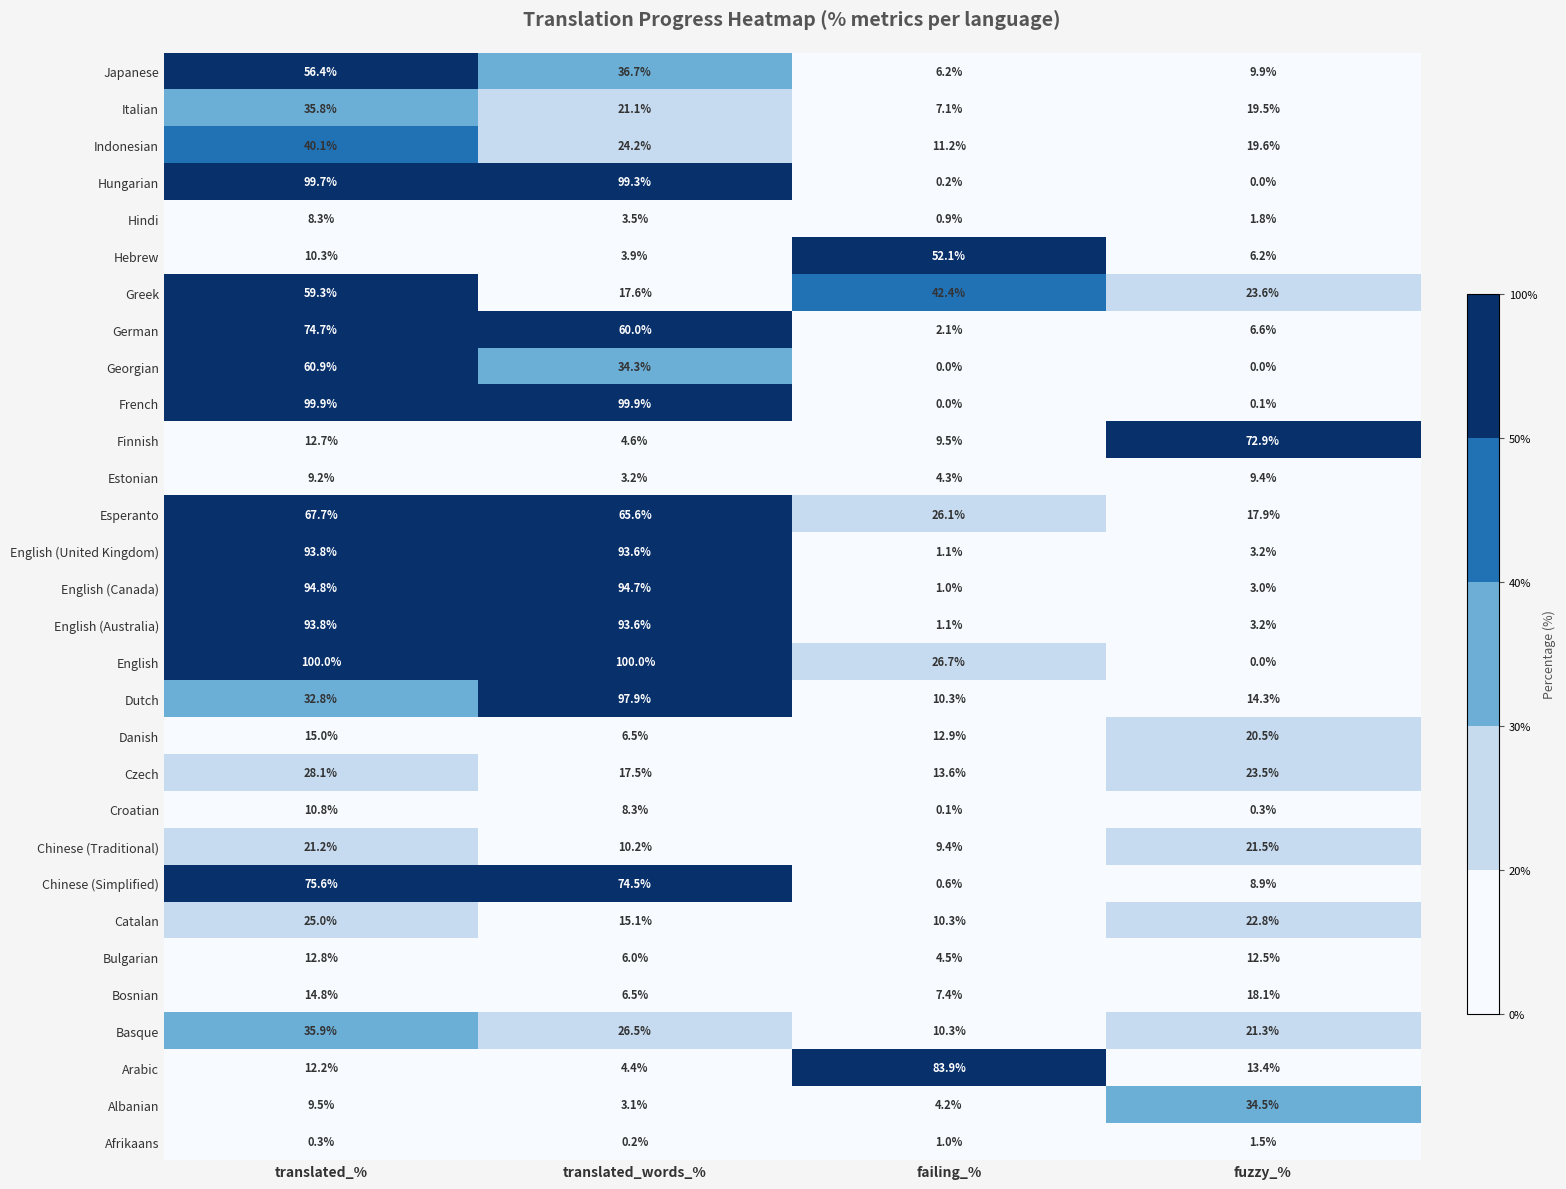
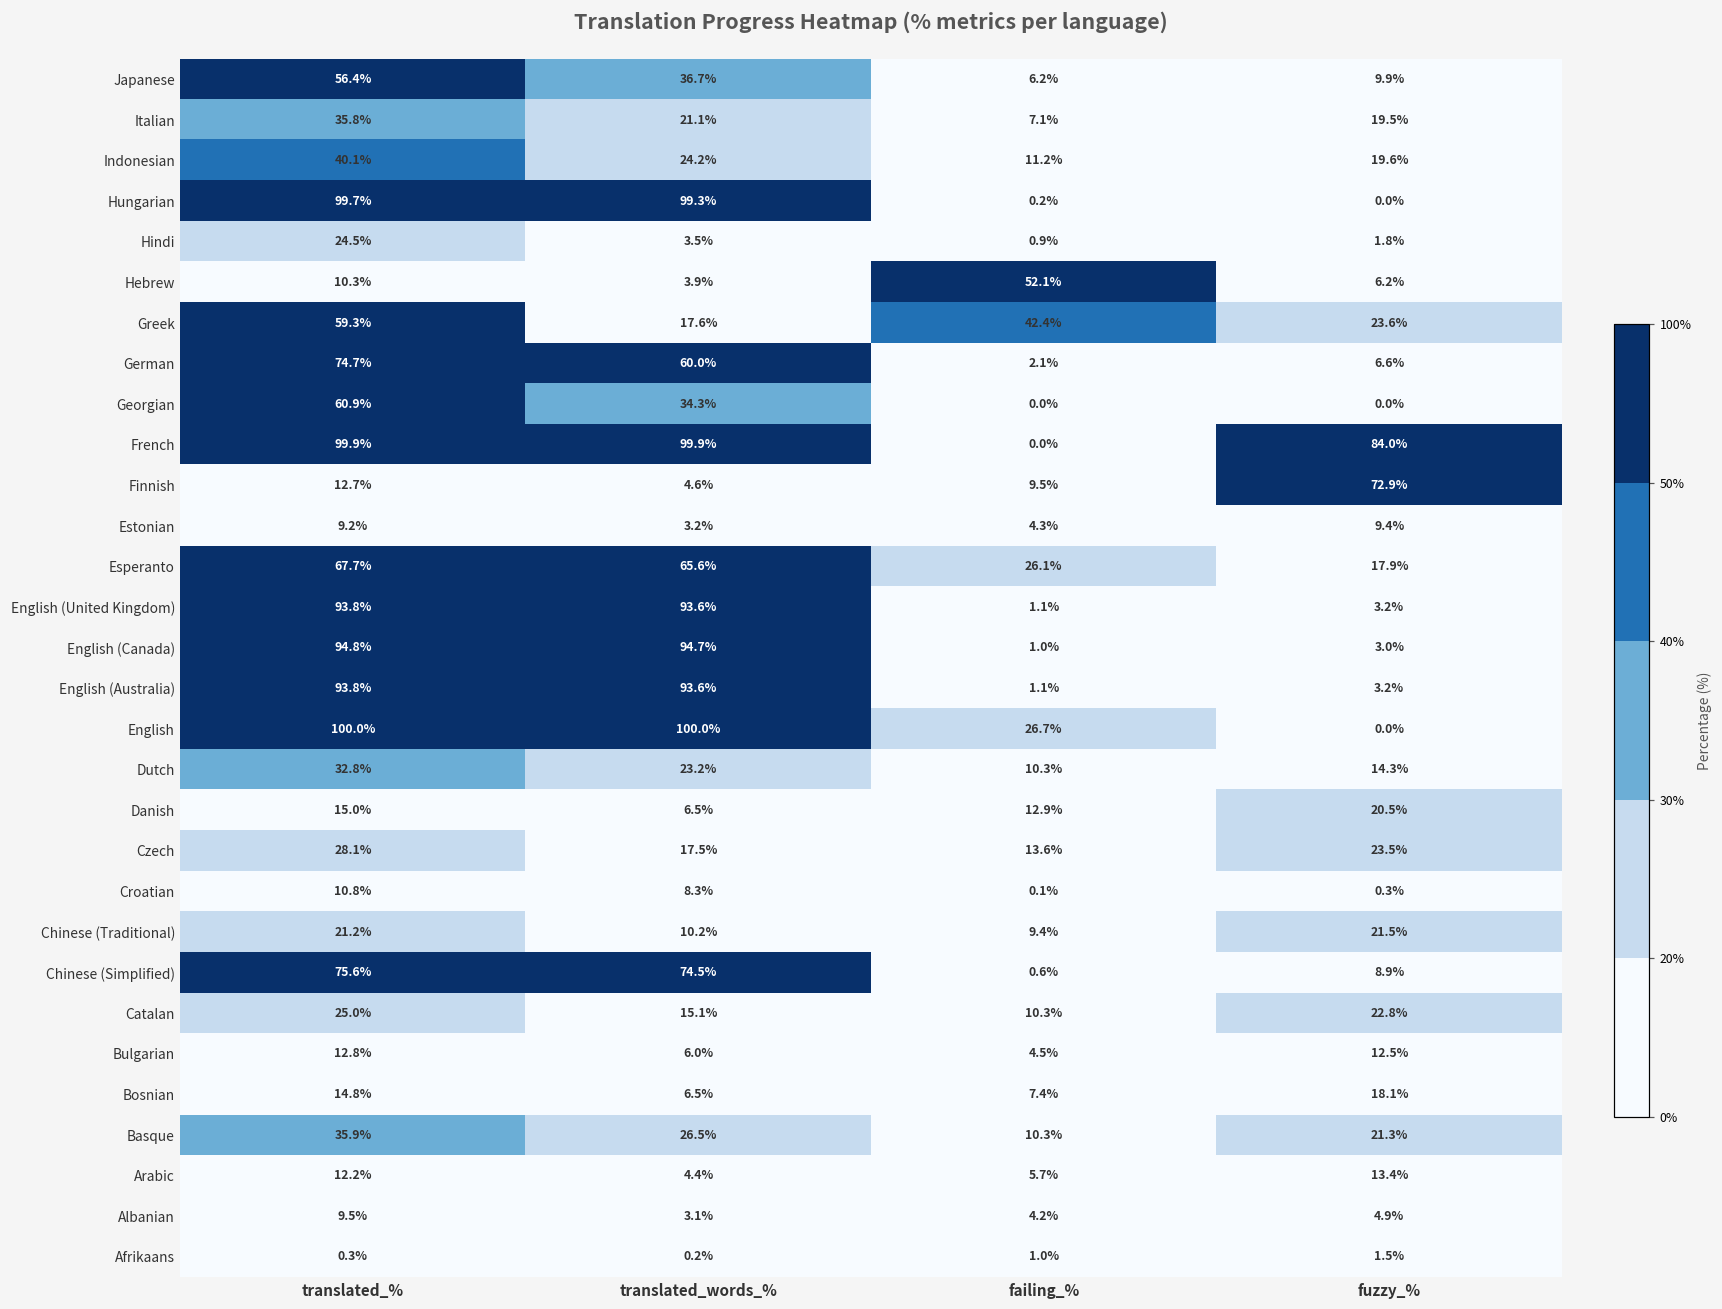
Translation Progress Heatmap (% metrics per language), Hindi, translated_%: 8.3% -> 24.5%
Translation Progress Heatmap (% metrics per language), French, fuzzy_%: 0.1% -> 84.0%
Translation Progress Heatmap (% metrics per language), Dutch, translated_words_%: 97.9% -> 23.2%
Translation Progress Heatmap (% metrics per language), Arabic, failing_%: 83.9% -> 5.7%
Translation Progress Heatmap (% metrics per language), Albanian, fuzzy_%: 34.5% -> 4.9%
